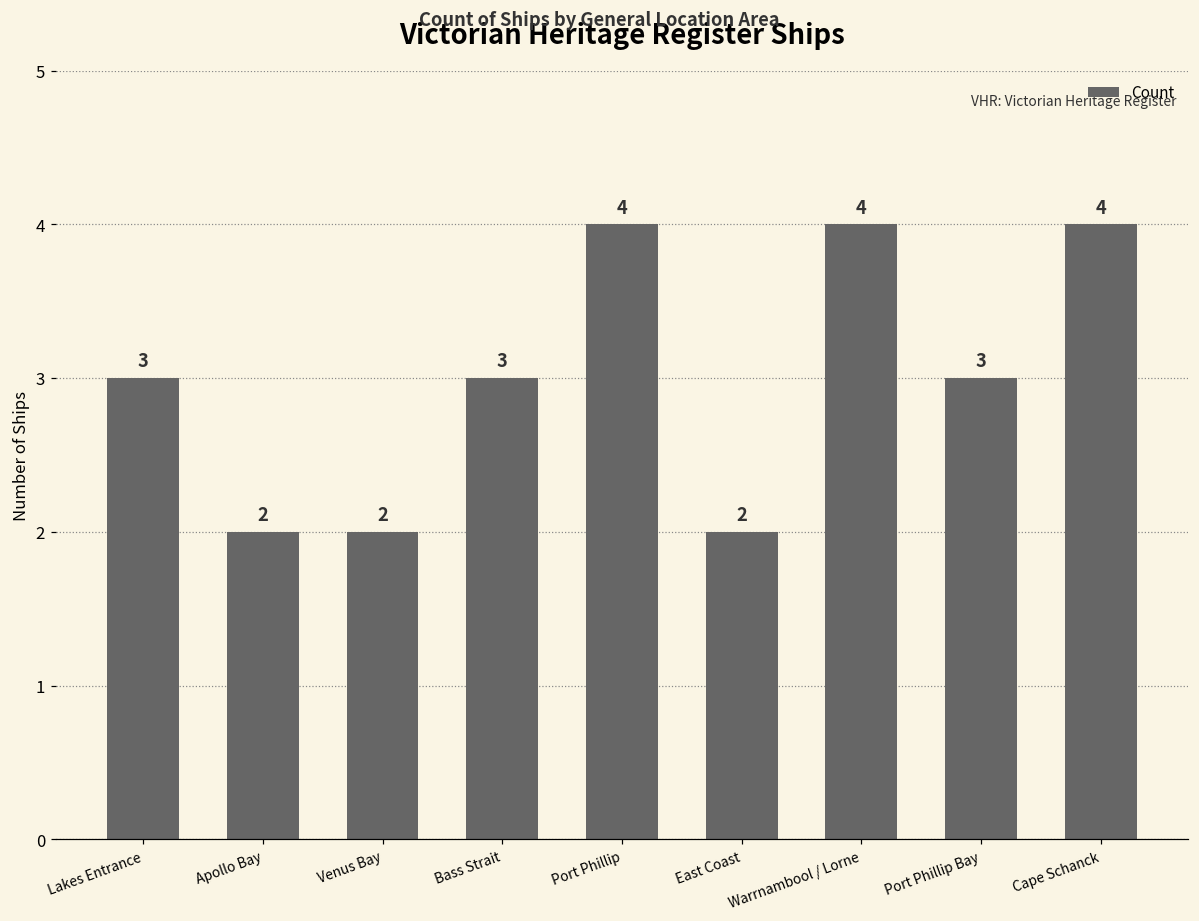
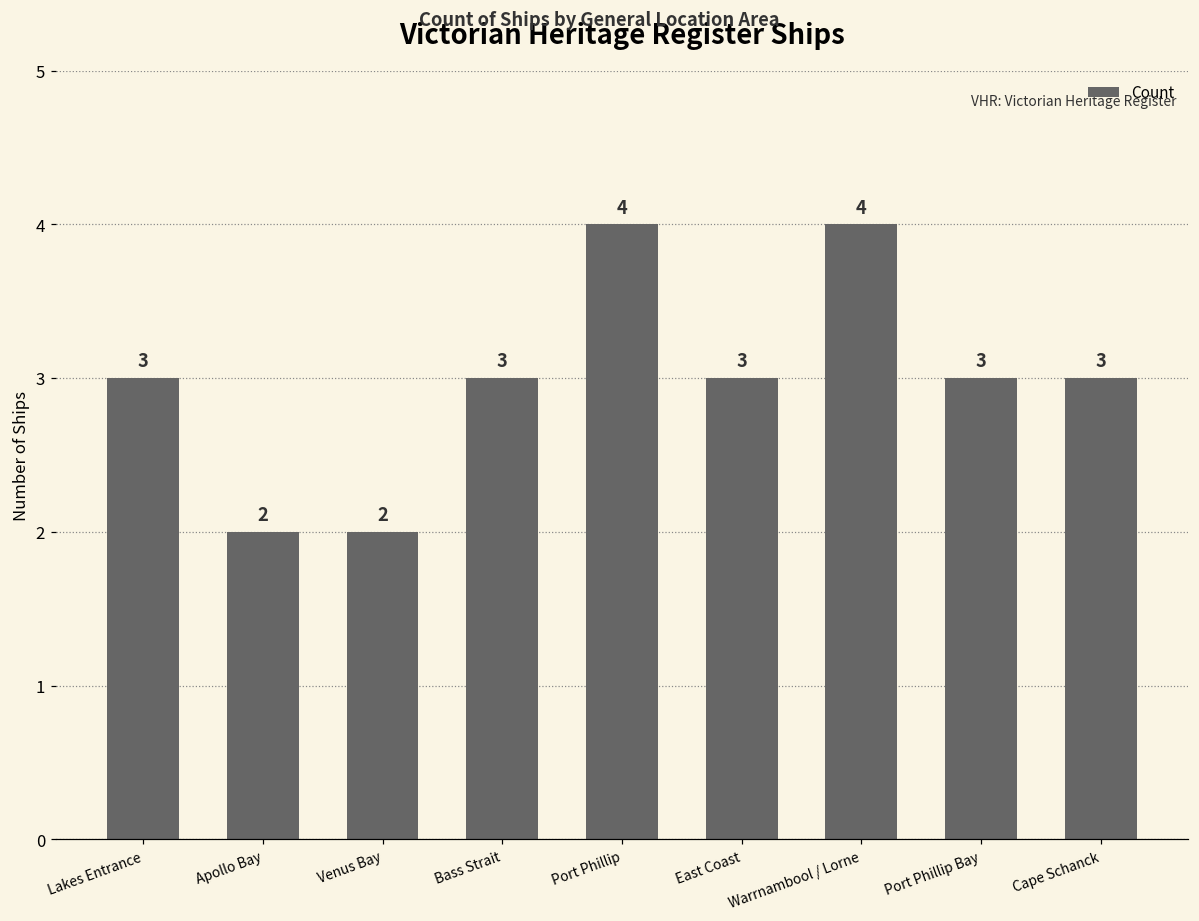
East Coast: 2 -> 3
Cape Schanck: 4 -> 3
